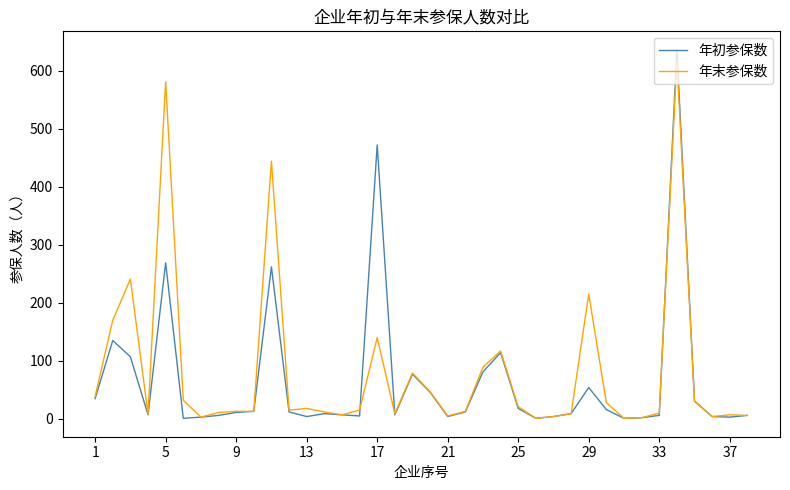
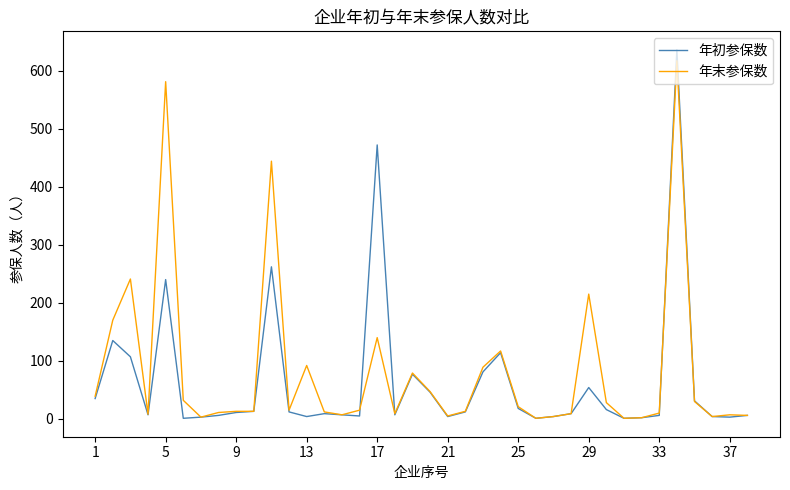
年初参保数, 5: 270 -> 240
年末参保数, 13: 20 -> 90
